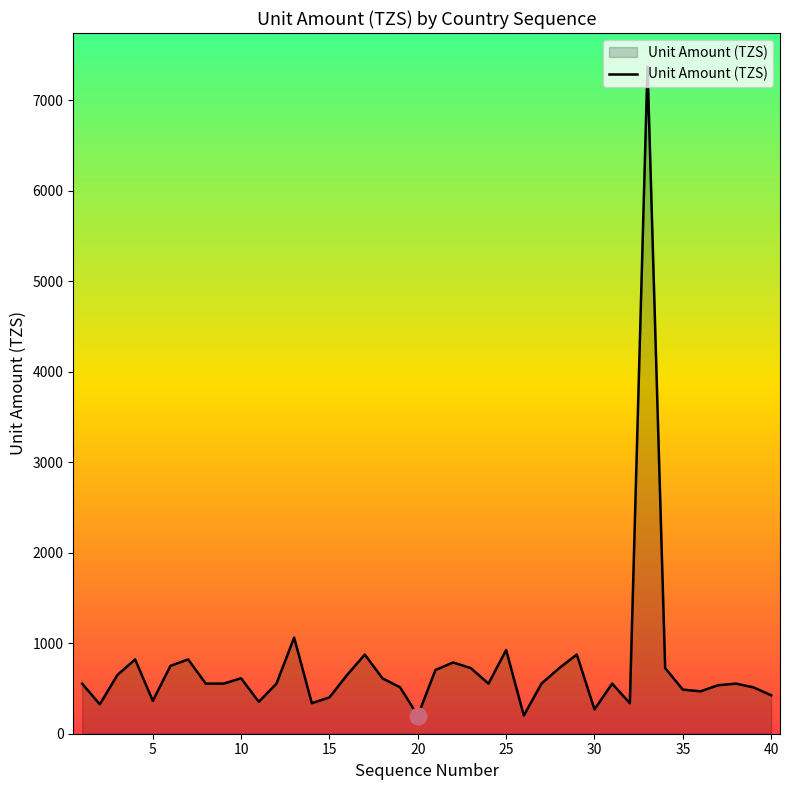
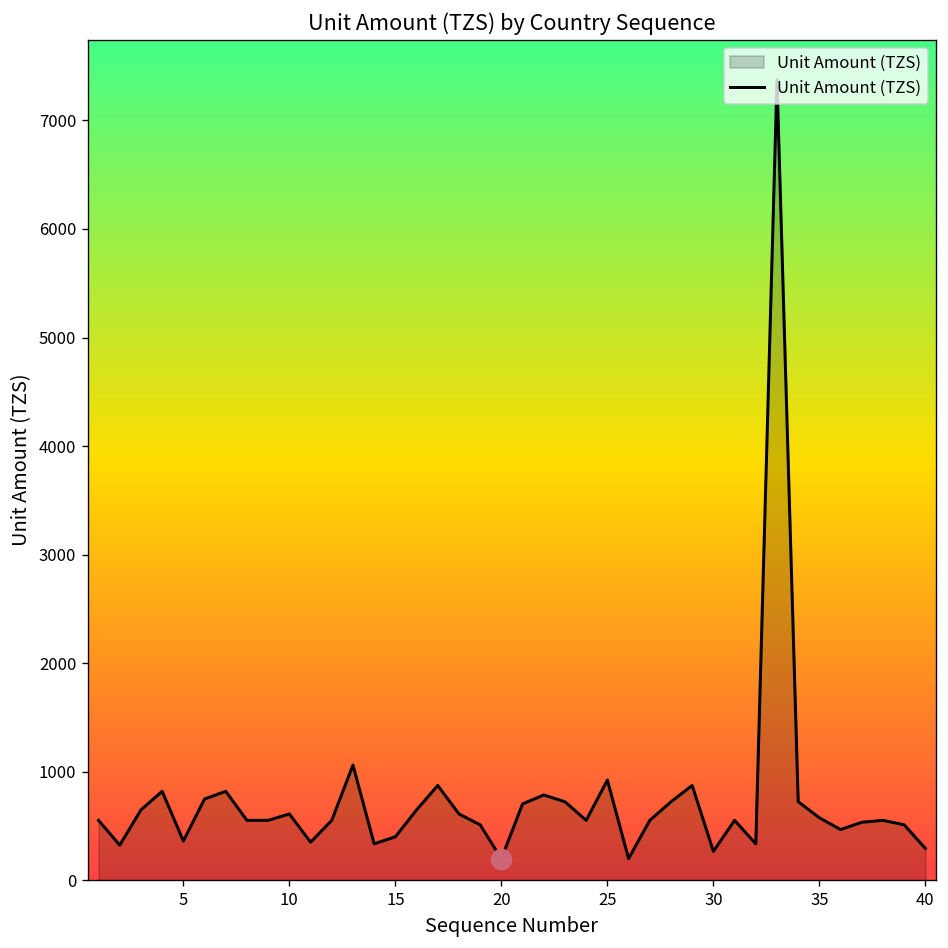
Unit Amount (TZS), 35: 500 -> 600
Unit Amount (TZS), 40: 400 -> 300
